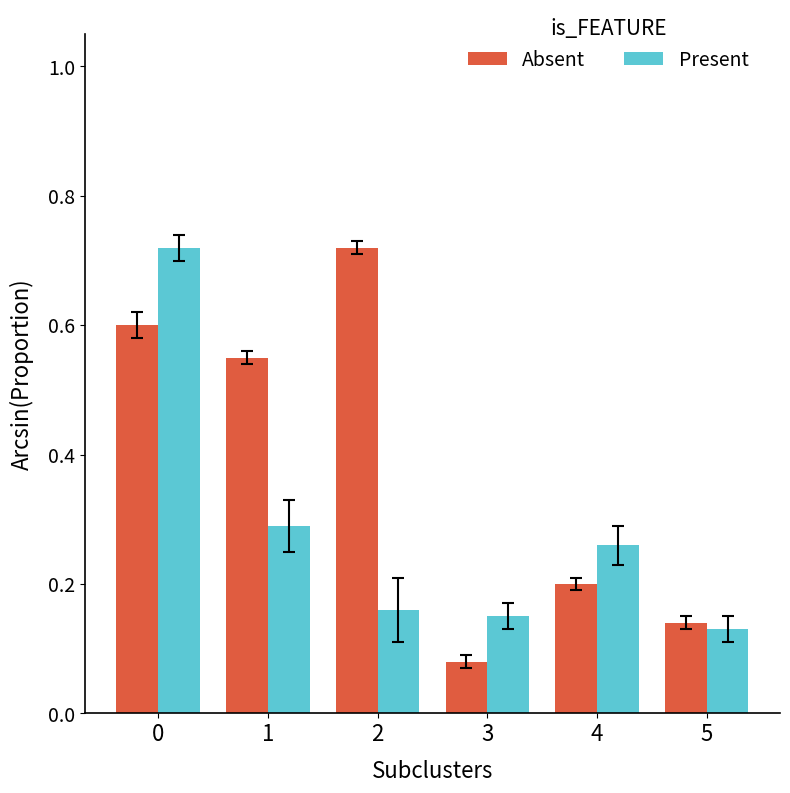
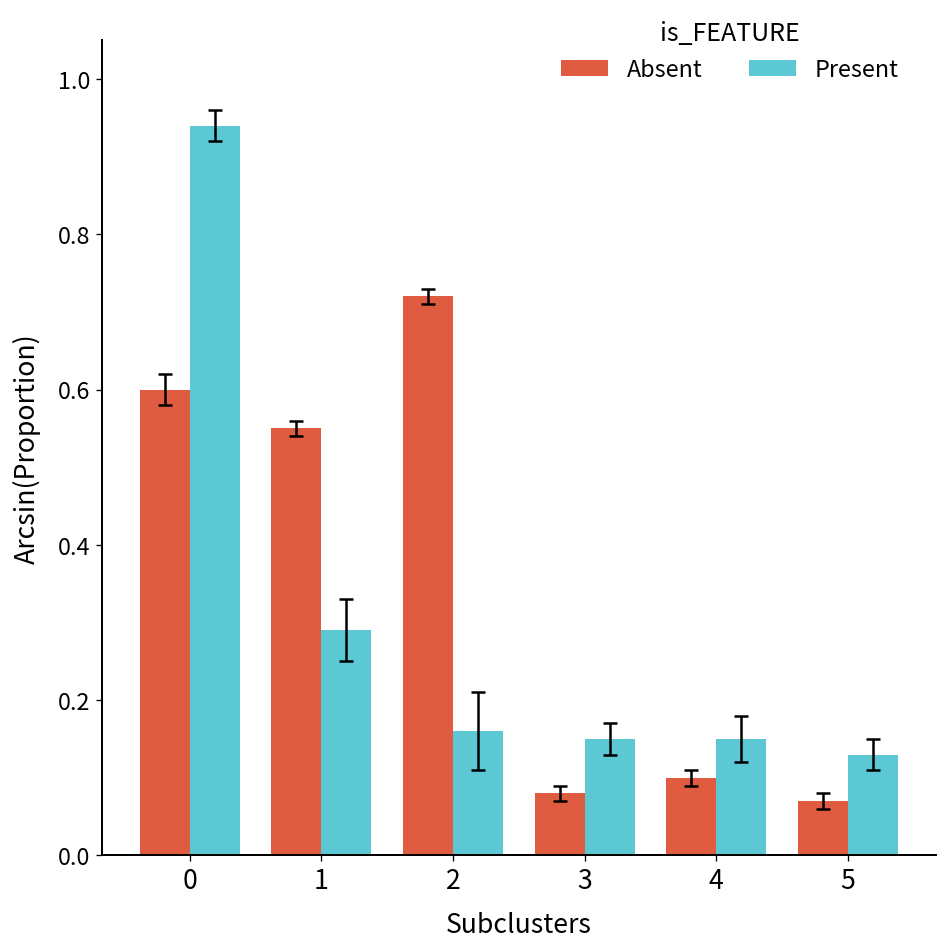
Present, 0: 0.72 -> 0.94
Absent, 4: 0.2 -> 0.1
Present, 4: 0.26 -> 0.15
Absent, 5: 0.14 -> 0.07
